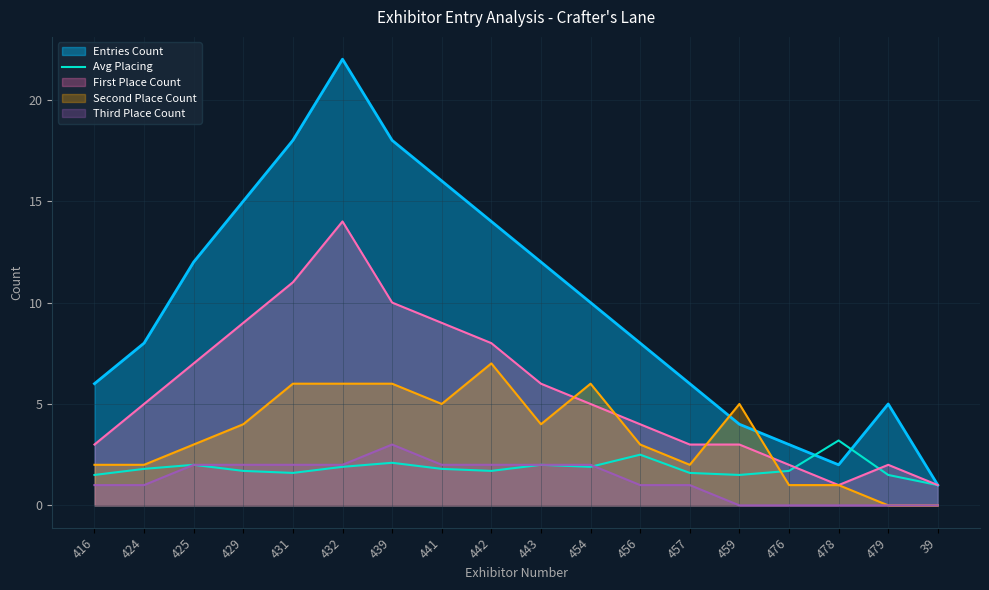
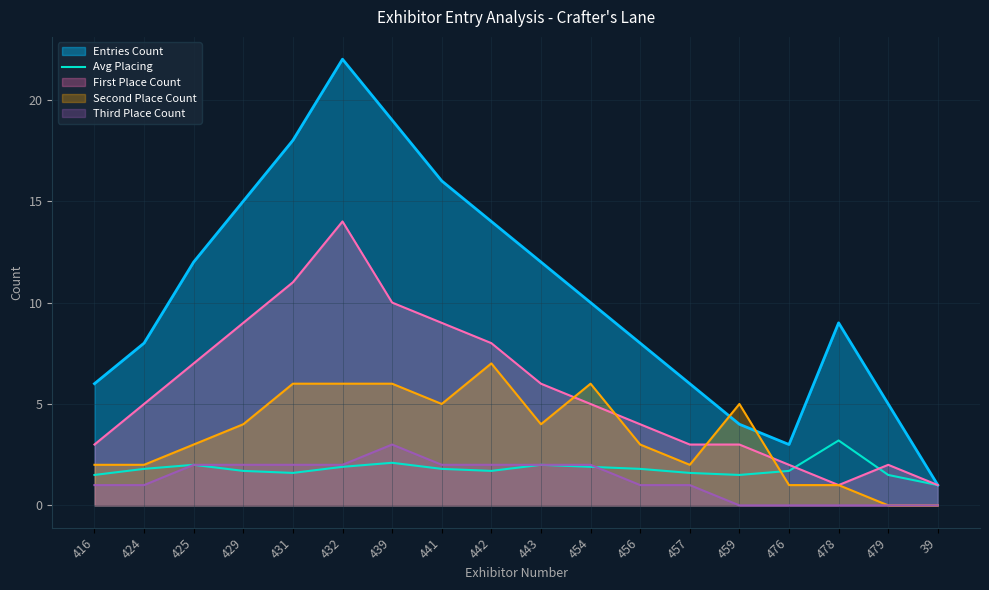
Entries Count, 439: 18 -> 19
Avg Placing, 456: 2.5 -> 1.8
Entries Count, 478: 2 -> 9
